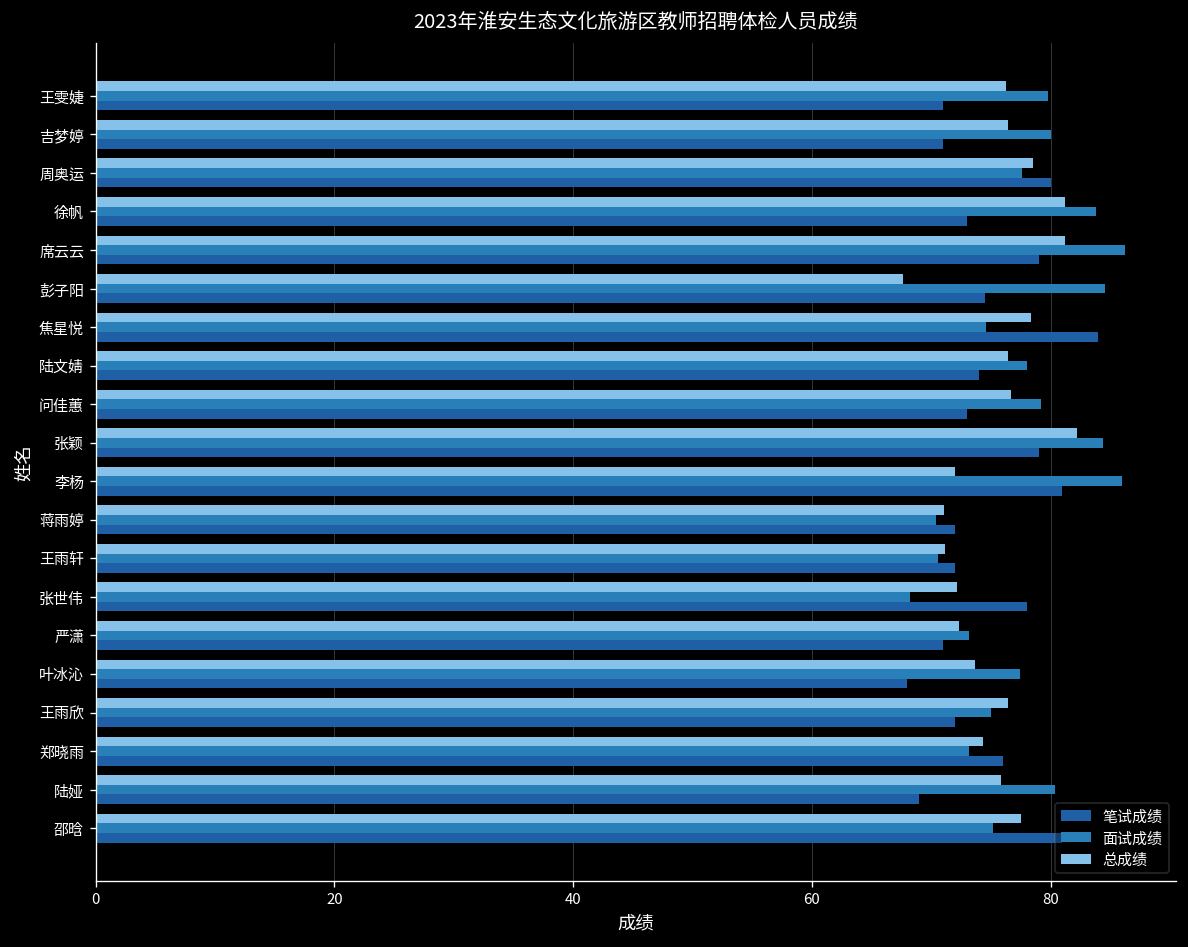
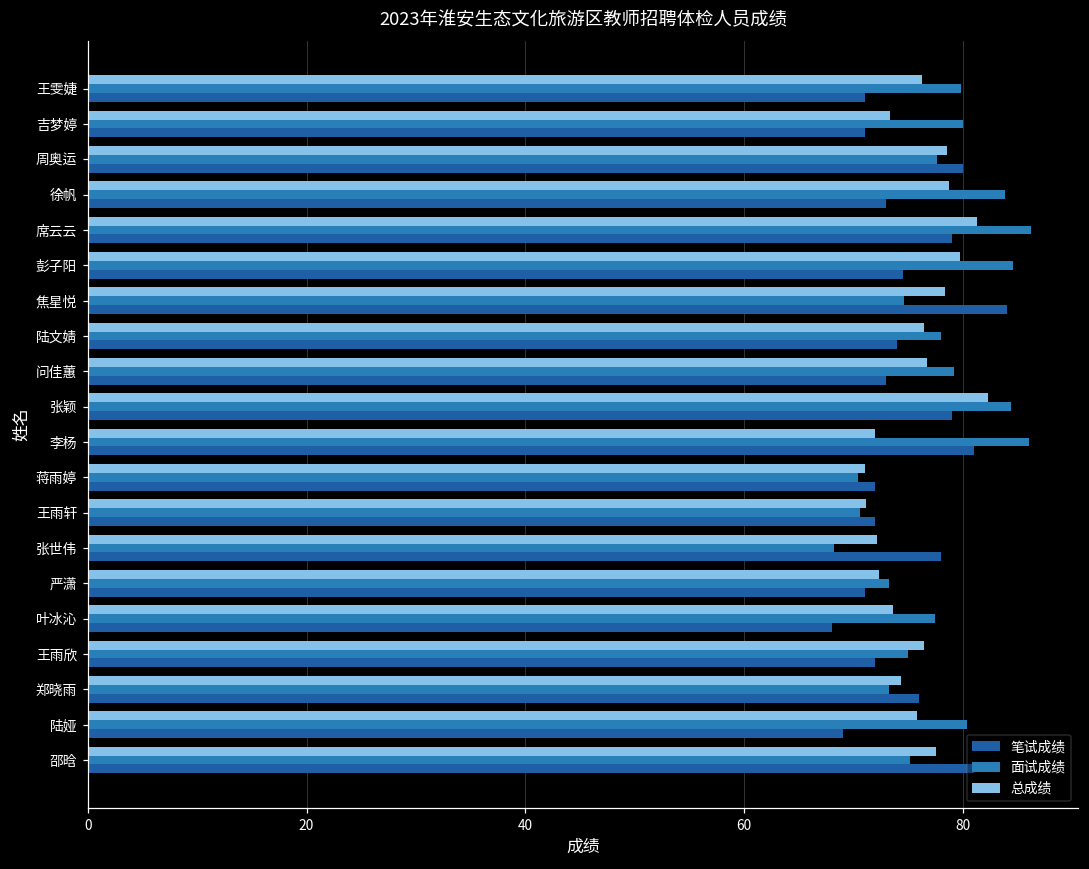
总成绩, 吉梦婷: 76 -> 73
总成绩, 徐帆: 81 -> 79
总成绩, 彭子阳: 68 -> 80
